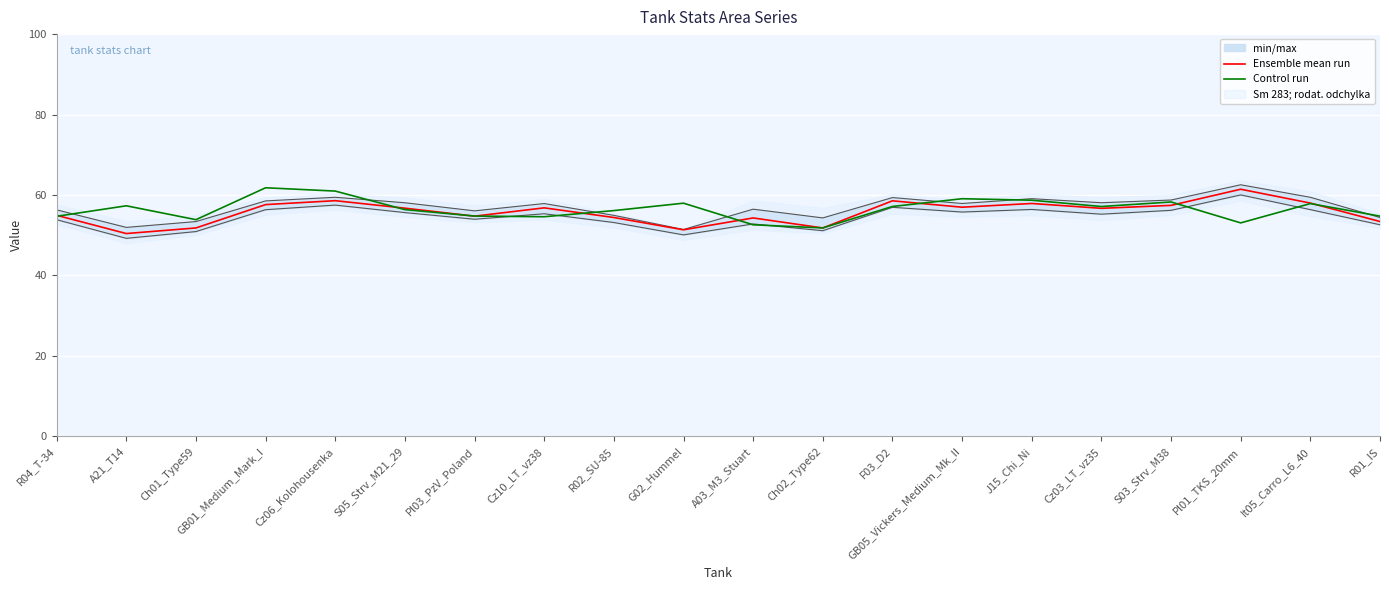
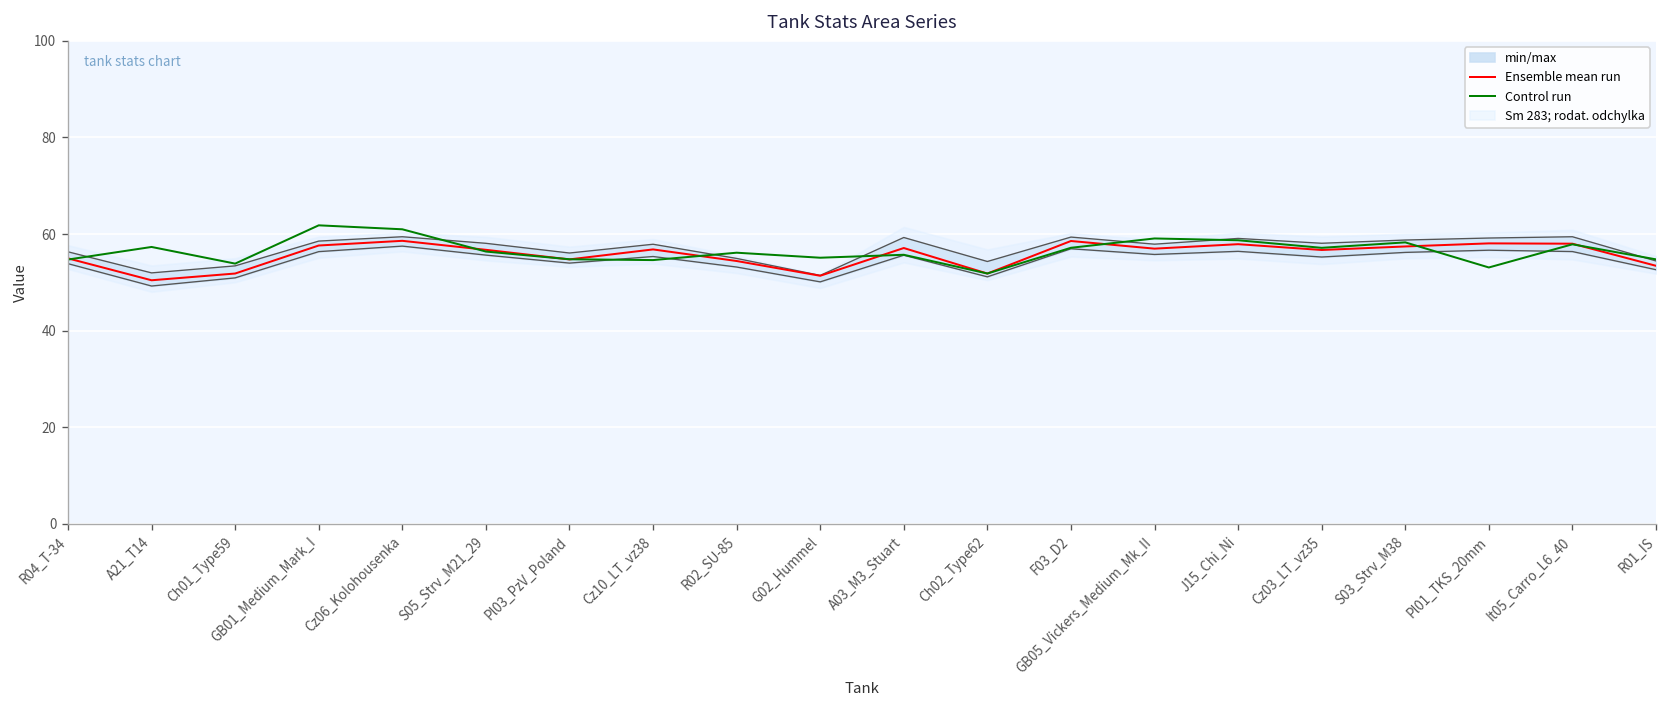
Control run, G02_Hummel: 58 -> 55
Ensemble mean run, A03_M3_Stuart: 54 -> 57
Control run, A03_M3_Stuart: 53 -> 56
Ensemble mean run, Pl01_TKS_20mm: 61 -> 58
